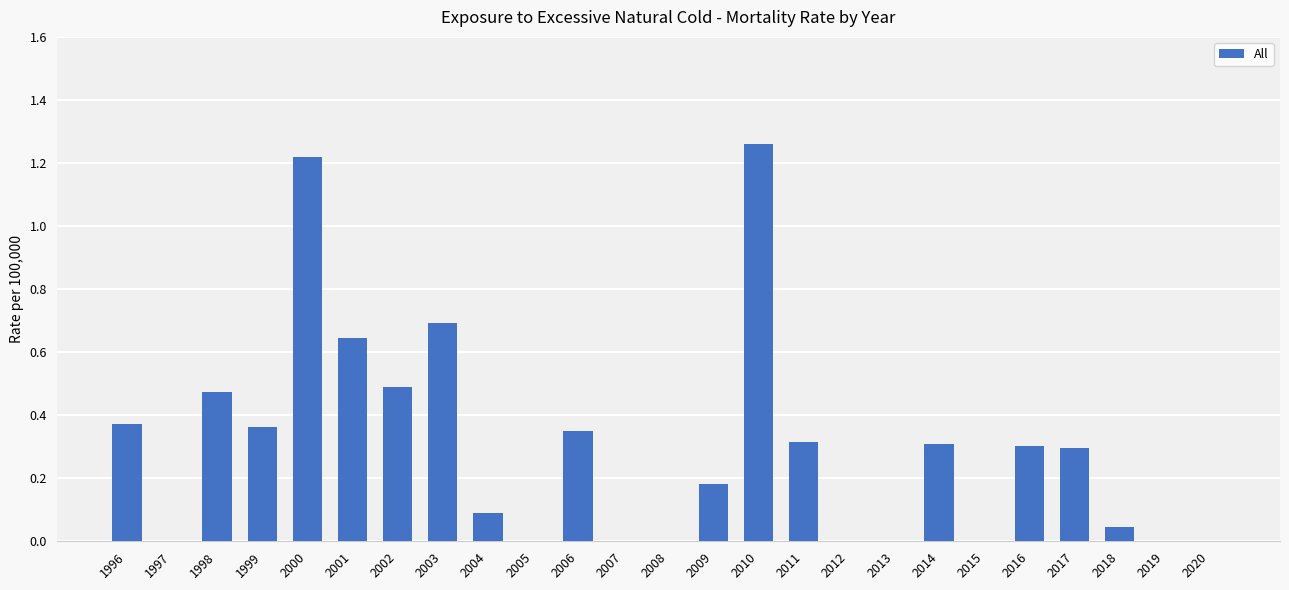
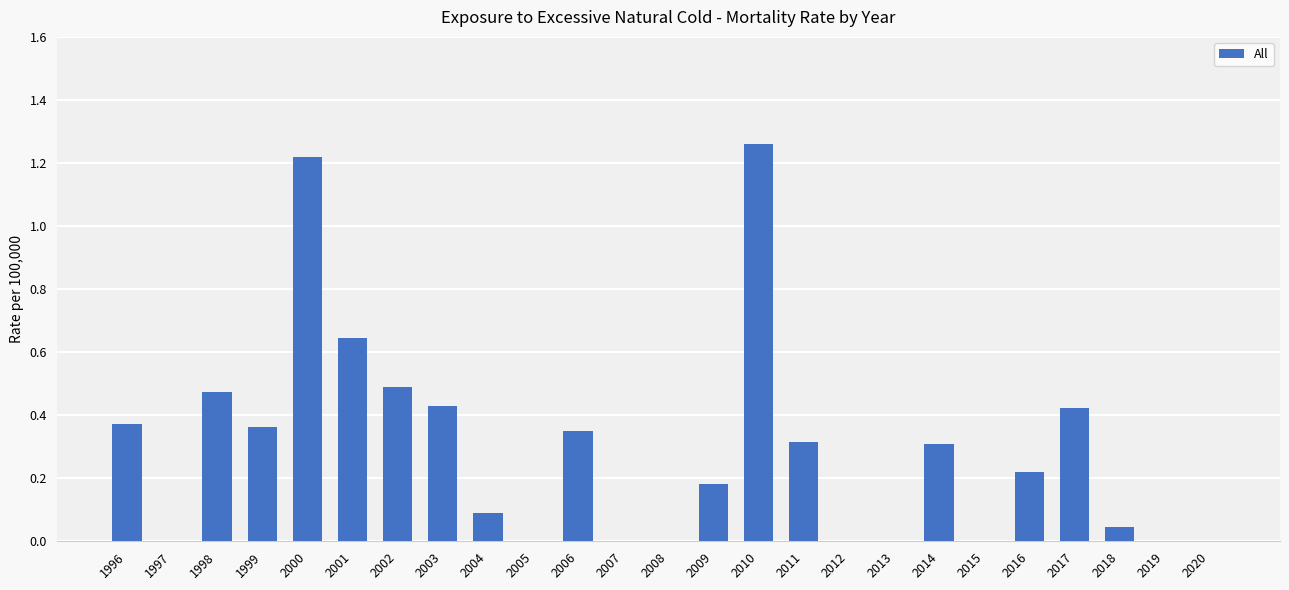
2003: 0.69 -> 0.43
2016: 0.30 -> 0.22
2017: 0.30 -> 0.42
